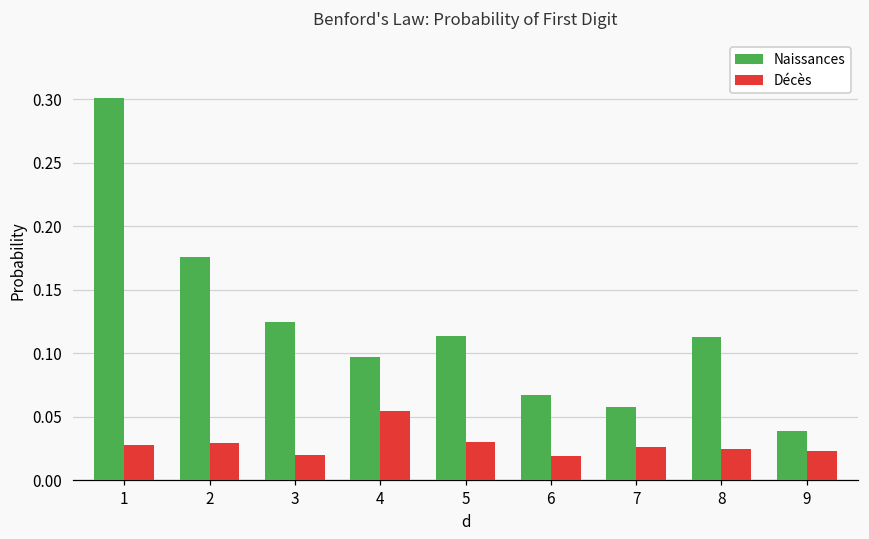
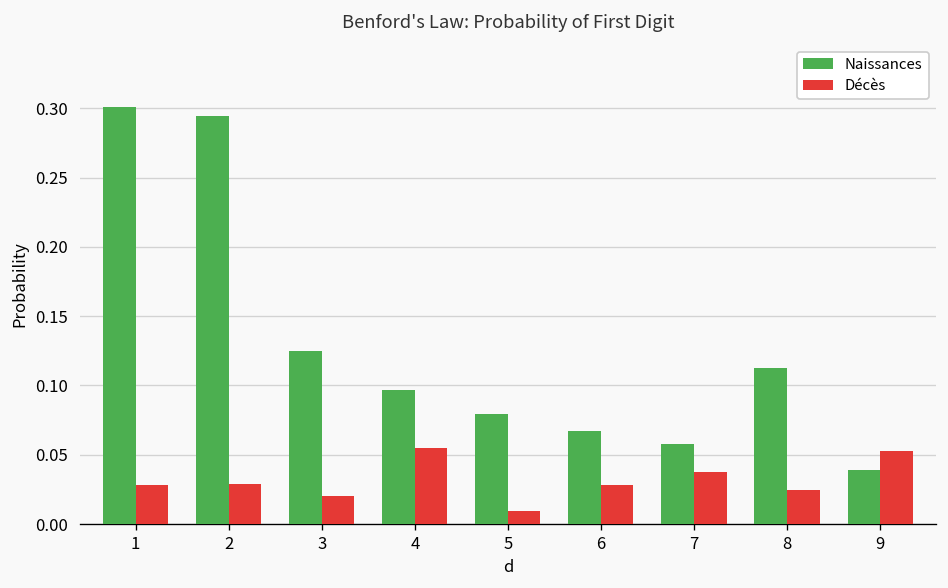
Naissances, 2: 0.176 -> 0.294
Naissances, 5: 0.113 -> 0.079
Décès, 5: 0.030 -> 0.009
Décès, 6: 0.019 -> 0.028
Décès, 7: 0.026 -> 0.037
Décès, 9: 0.023 -> 0.053
